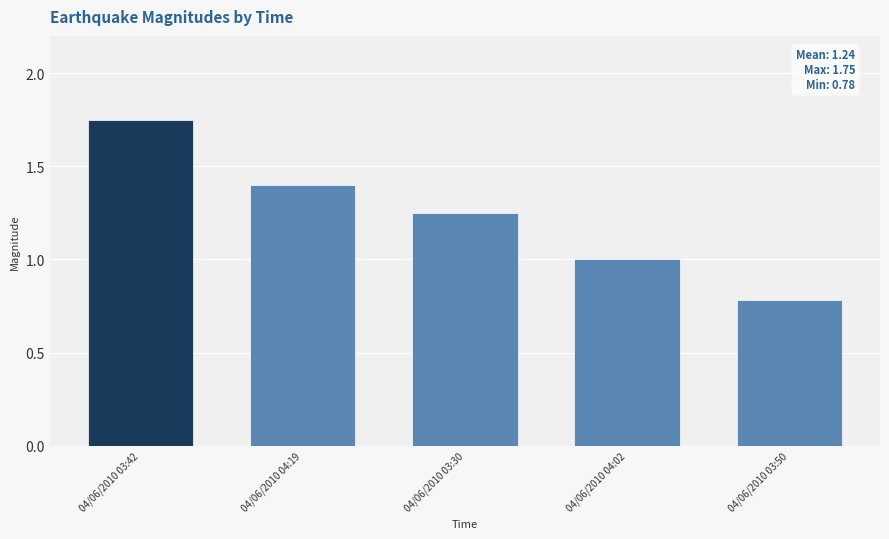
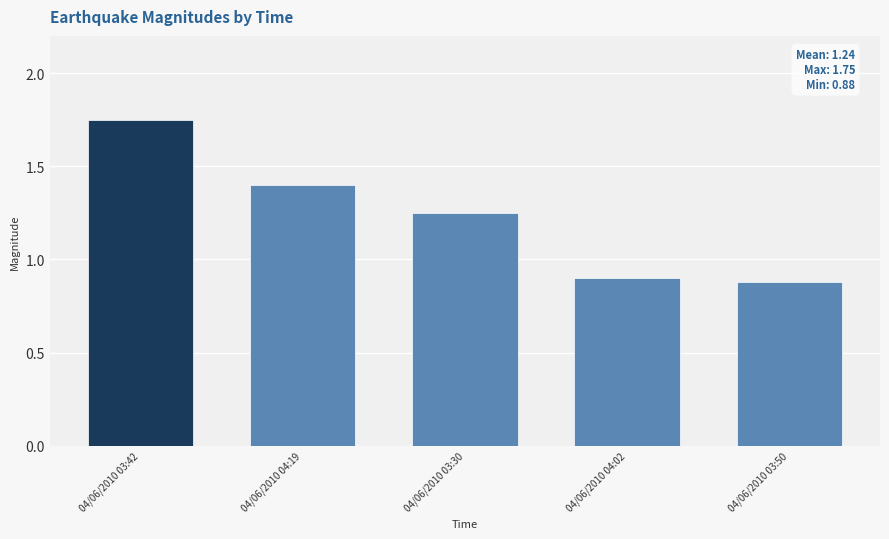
04/06/2010 04:02: 1.0 -> 0.9
04/06/2010 03:50: 0.78 -> 0.88
